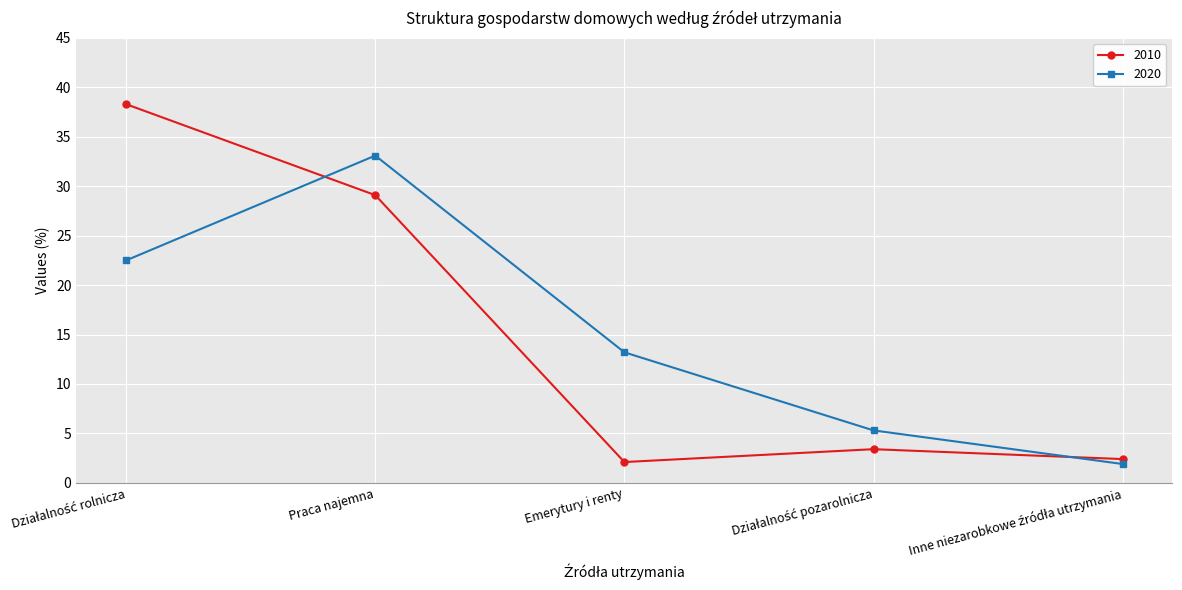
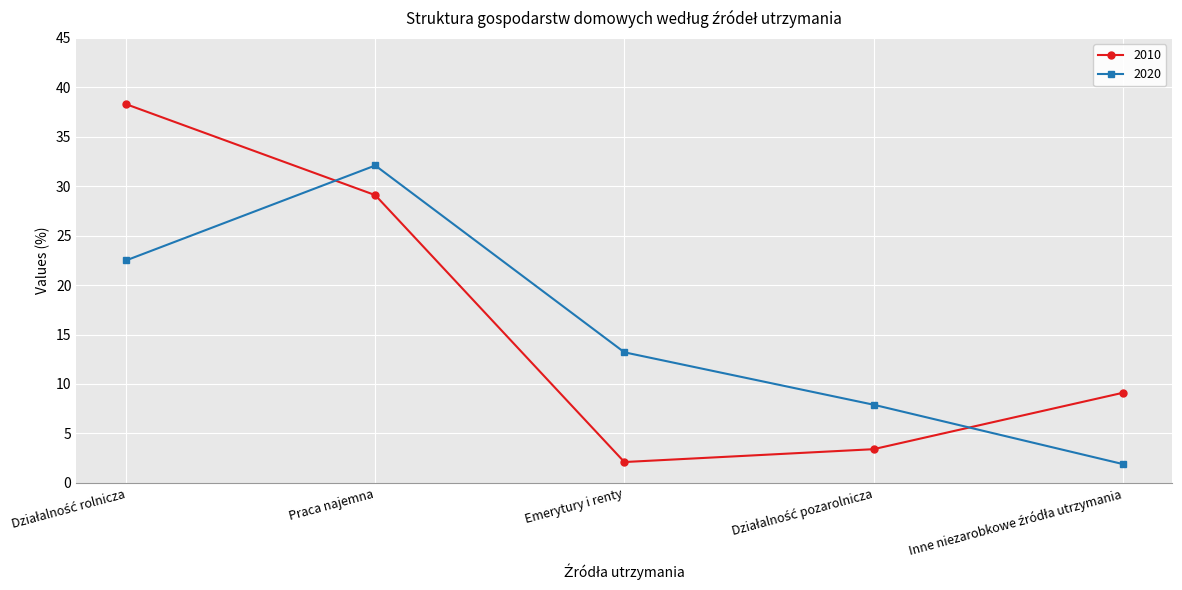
2020, Praca najemna: 33 -> 32
2020, Działalność pozarolnicza: 5 -> 8
2010, Inne niezarobkowe źródła utrzymania: 2 -> 9
